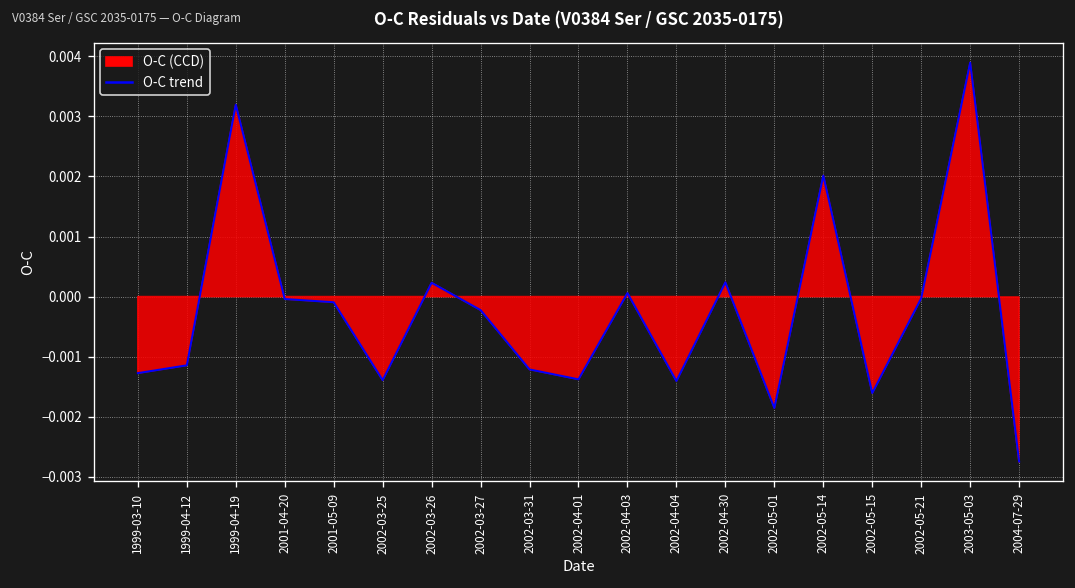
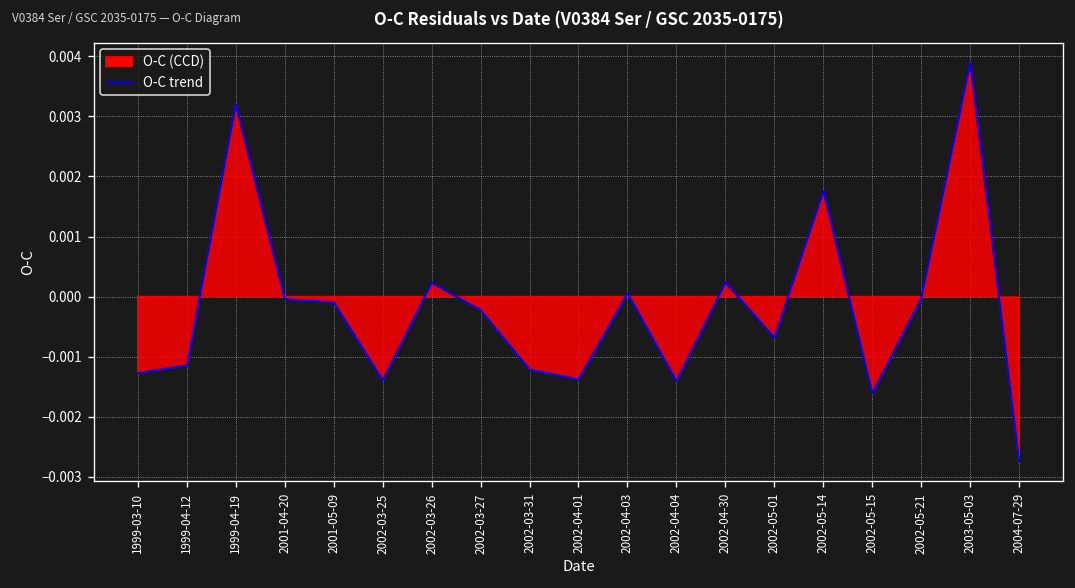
2002-05-01: -0.0019 -> -0.0007
2002-05-14: 0.0020 -> 0.0018
